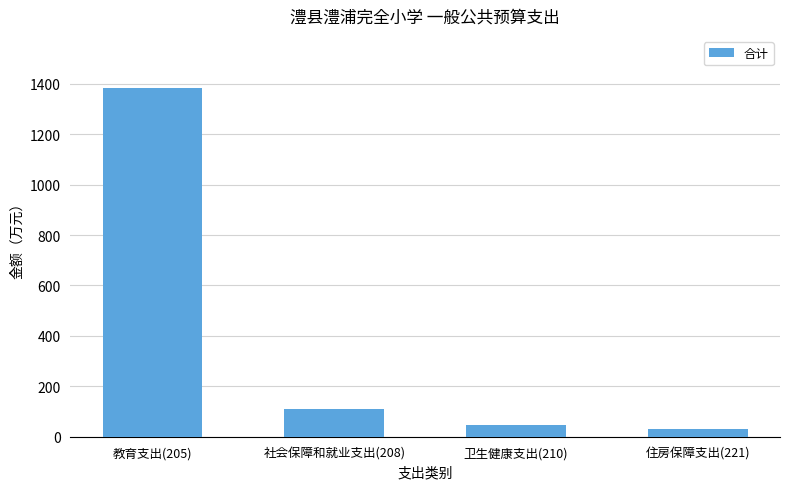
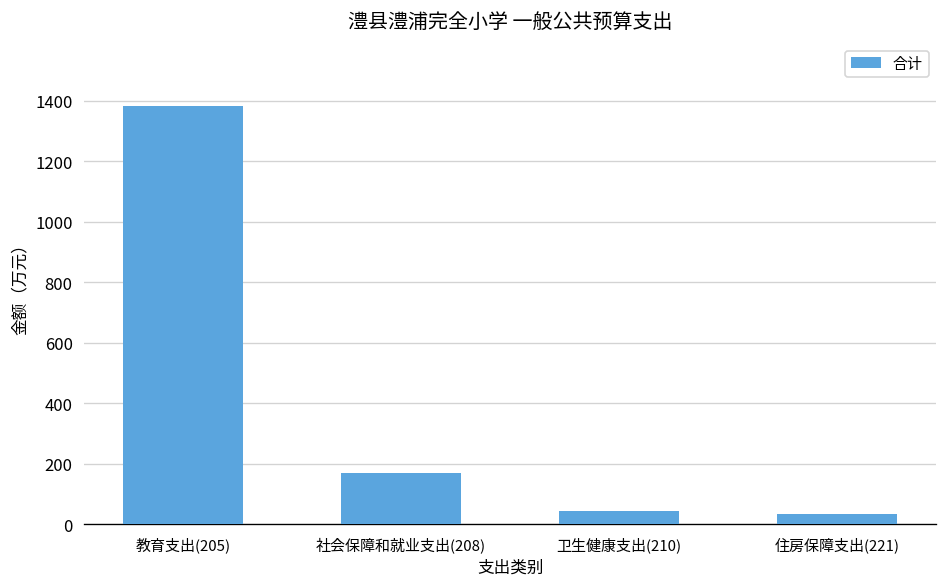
社会保障和就业支出(208): 110 -> 170
